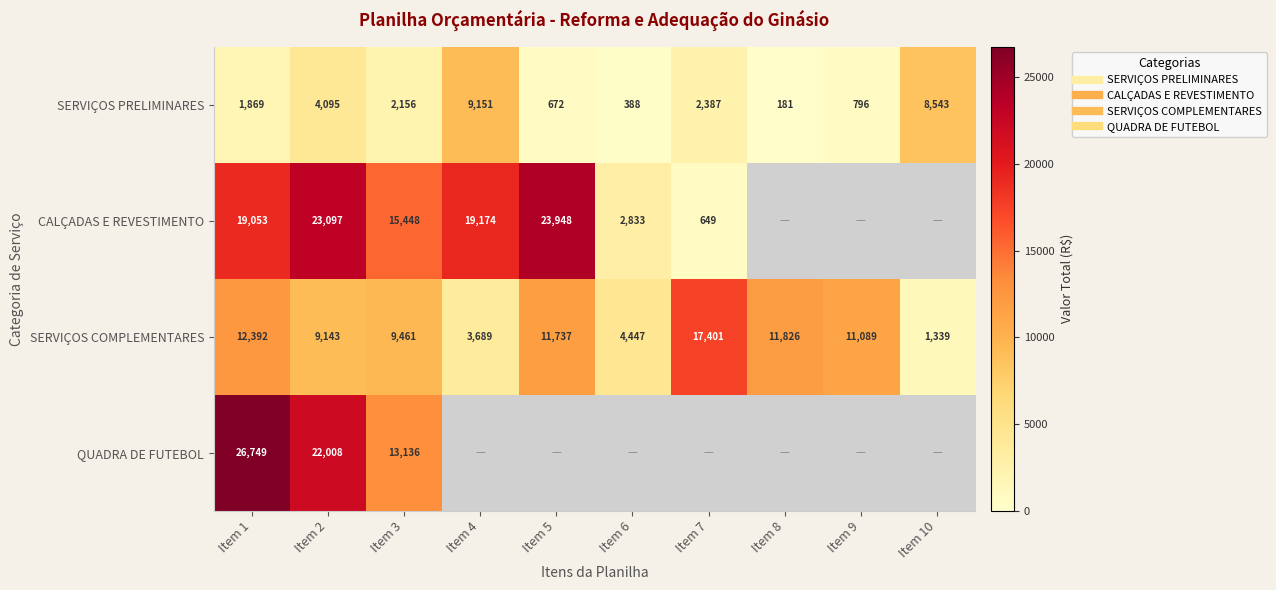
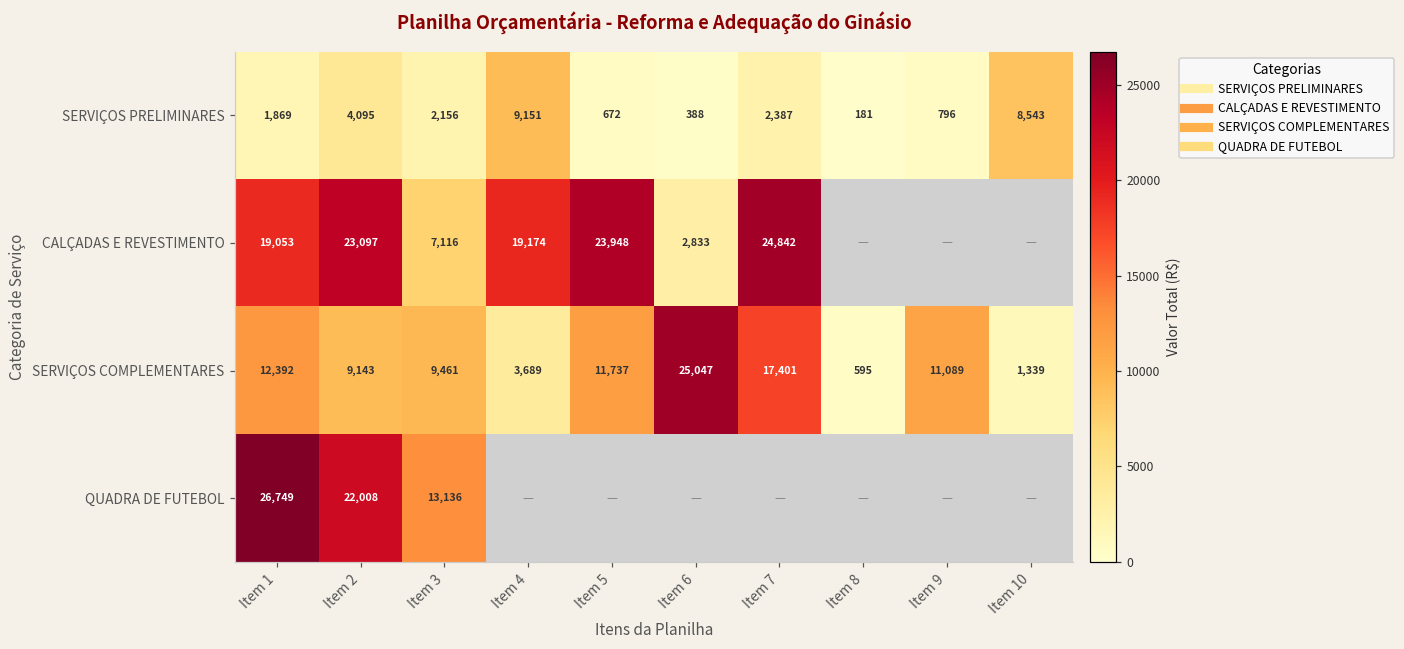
CALÇADAS E REVESTIMENTO, Item 3: 15,448 -> 7,116
CALÇADAS E REVESTIMENTO, Item 7: 649 -> 24,842
SERVIÇOS COMPLEMENTARES, Item 6: 4,447 -> 25,047
SERVIÇOS COMPLEMENTARES, Item 8: 11,826 -> 595
